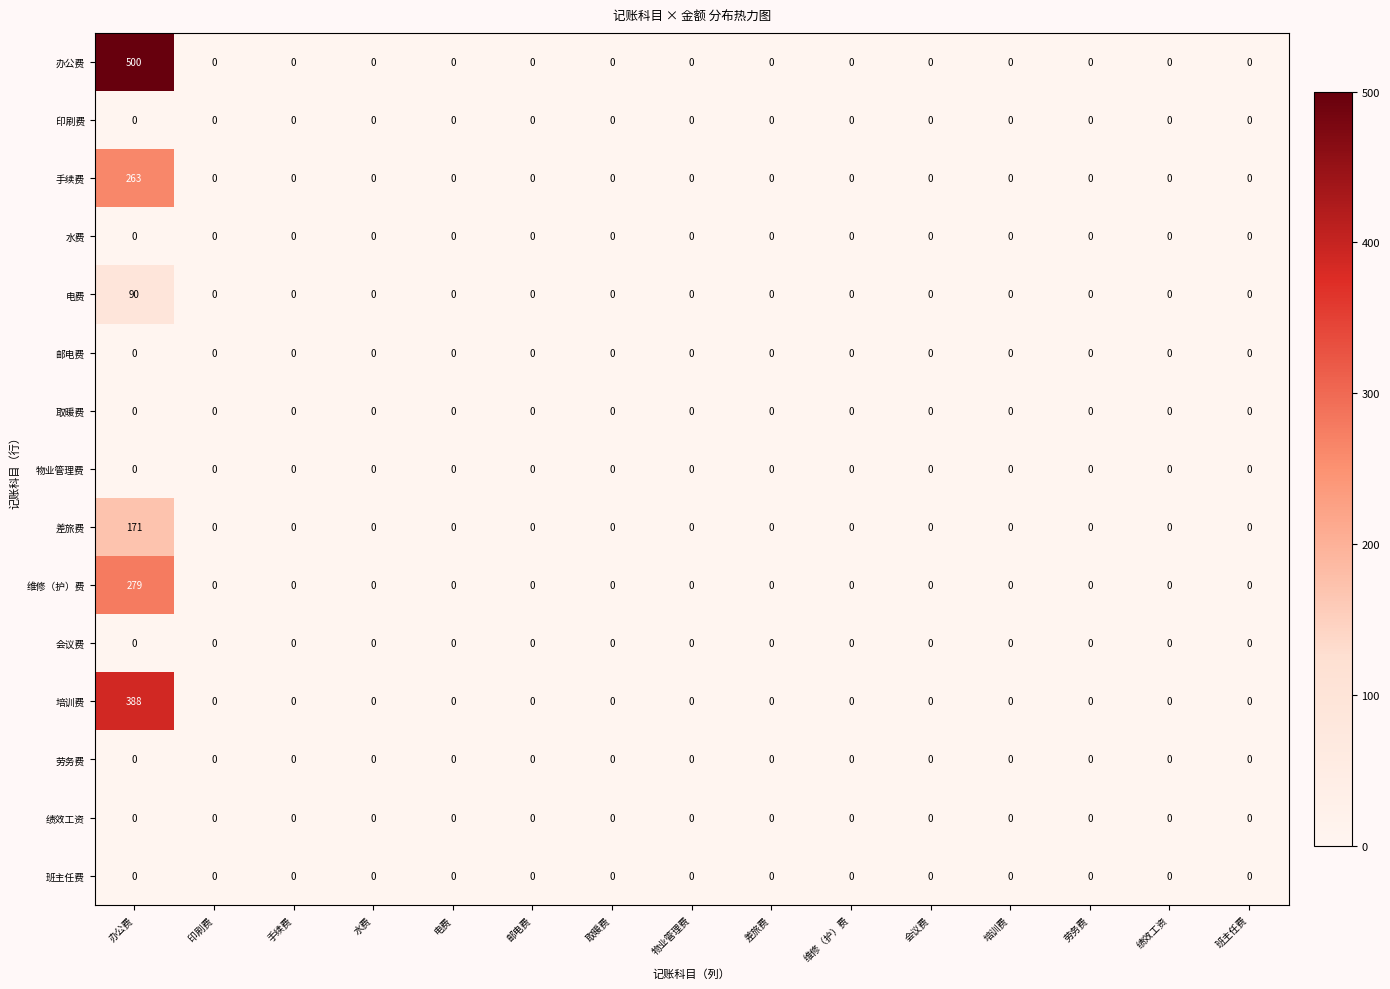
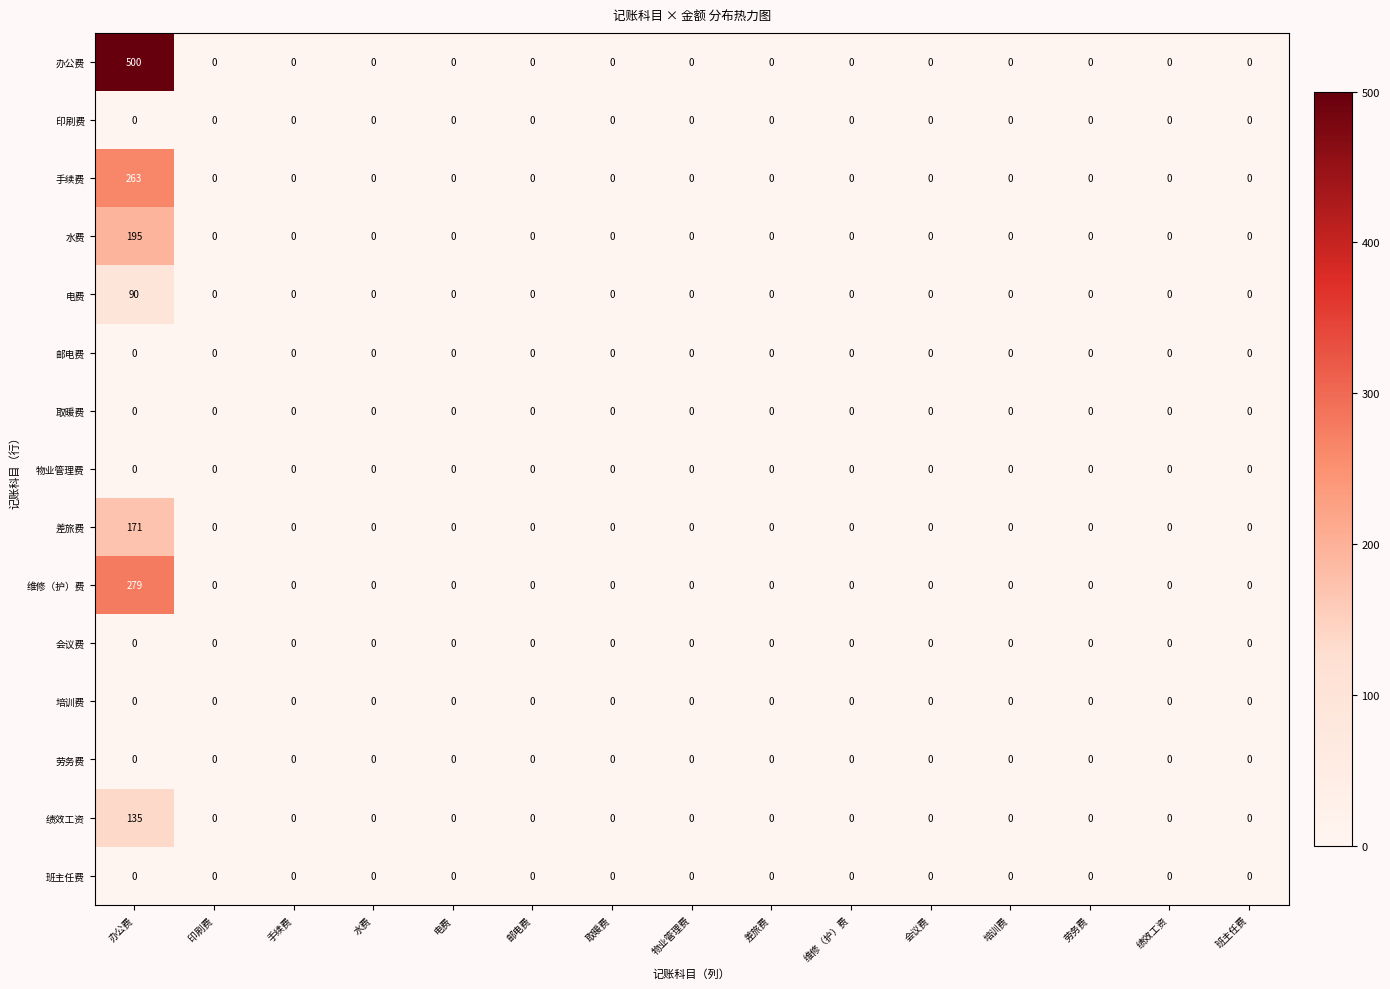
水费, 办公费: 0 -> 195
培训费, 办公费: 388 -> 0
绩效工资, 办公费: 0 -> 135
